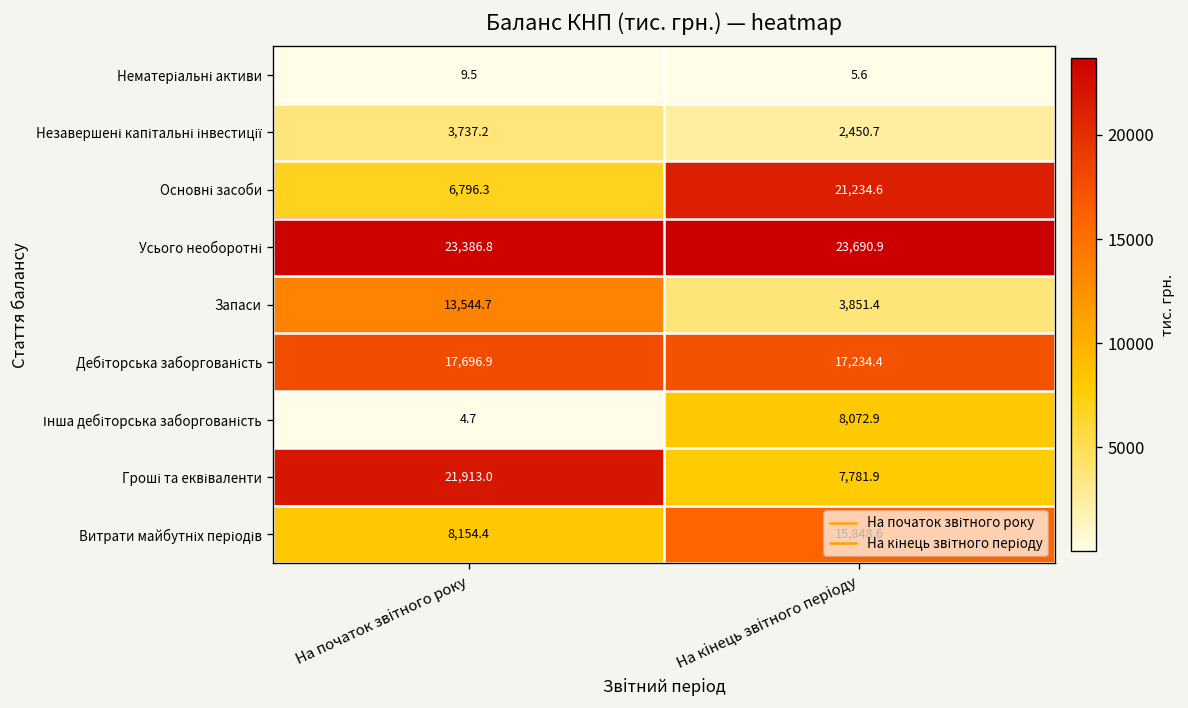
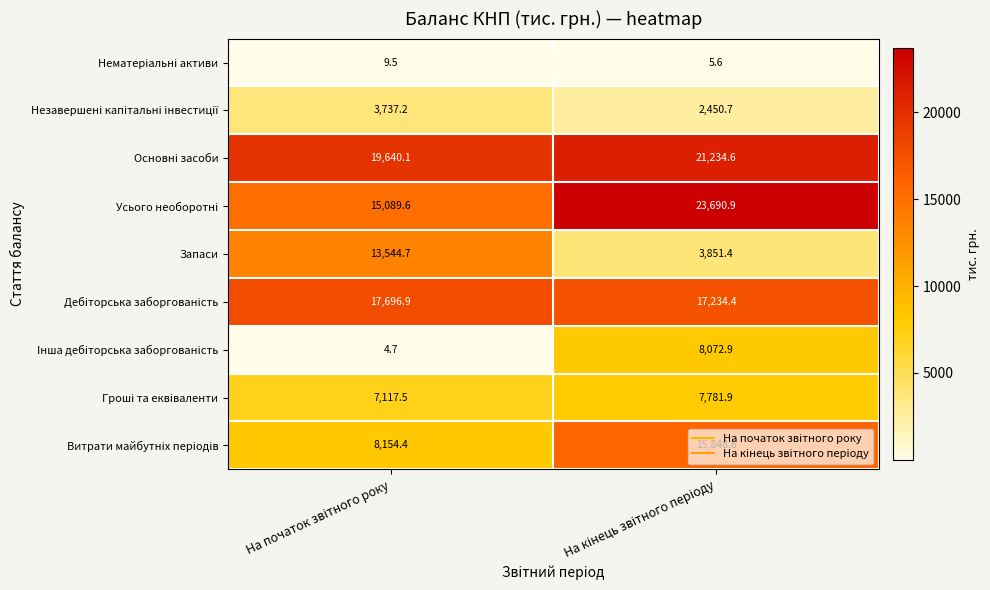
Основні засоби, На початок звітного року: 6,796.3 -> 19,640.1
Усього необоротні, На початок звітного року: 23,386.8 -> 15,089.6
Гроші та еквіваленти, На початок звітного року: 21,913.0 -> 7,117.5
